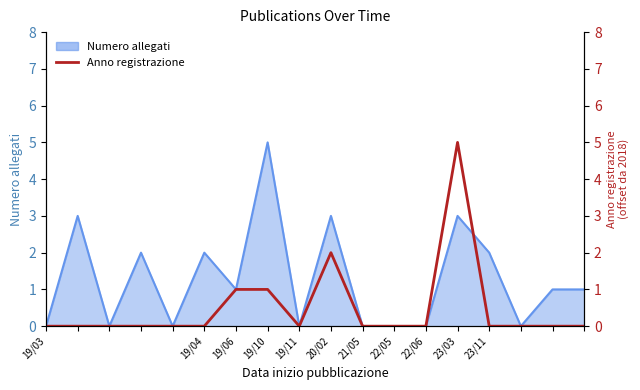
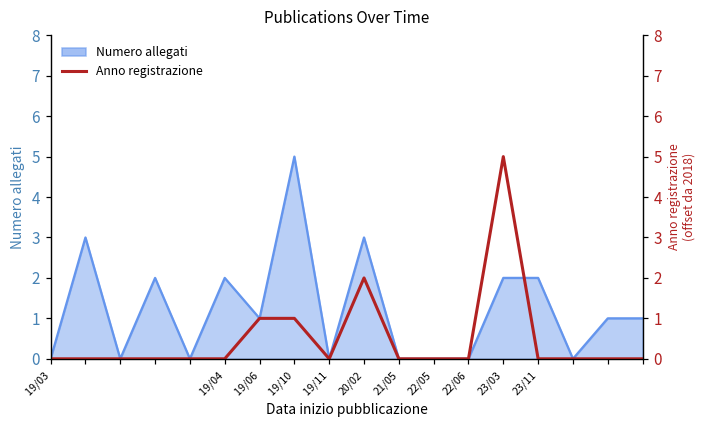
Numero allegati, 23/03: 3 -> 2
